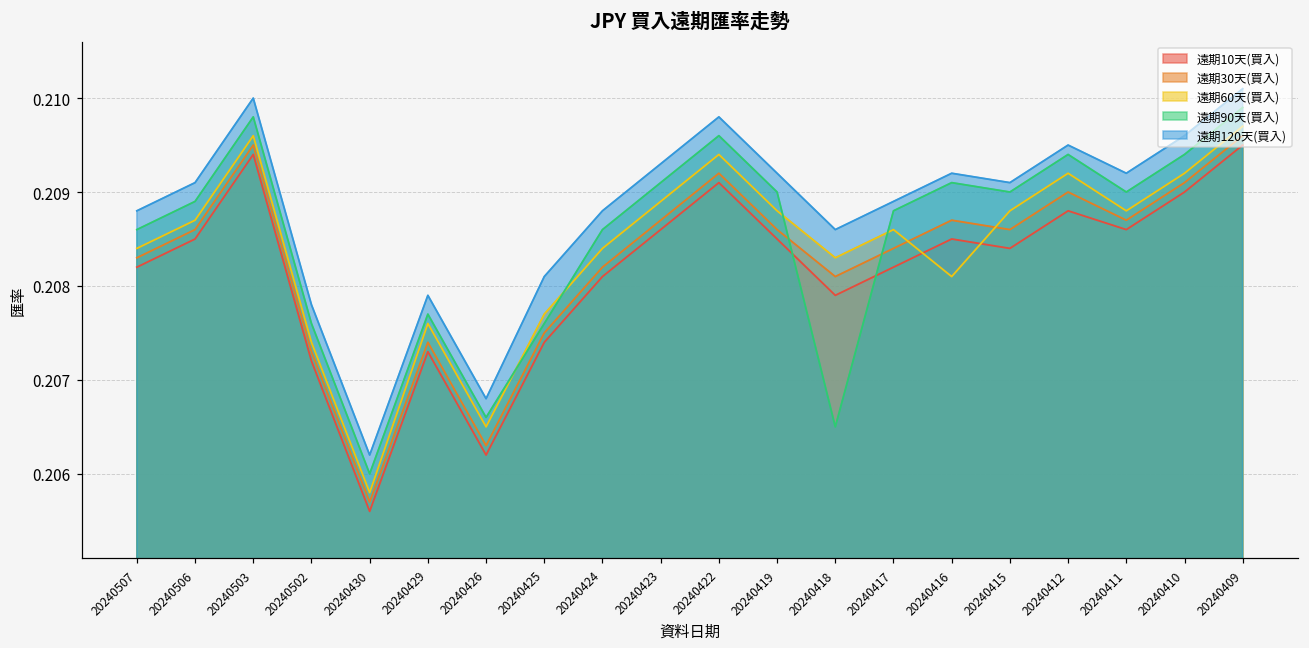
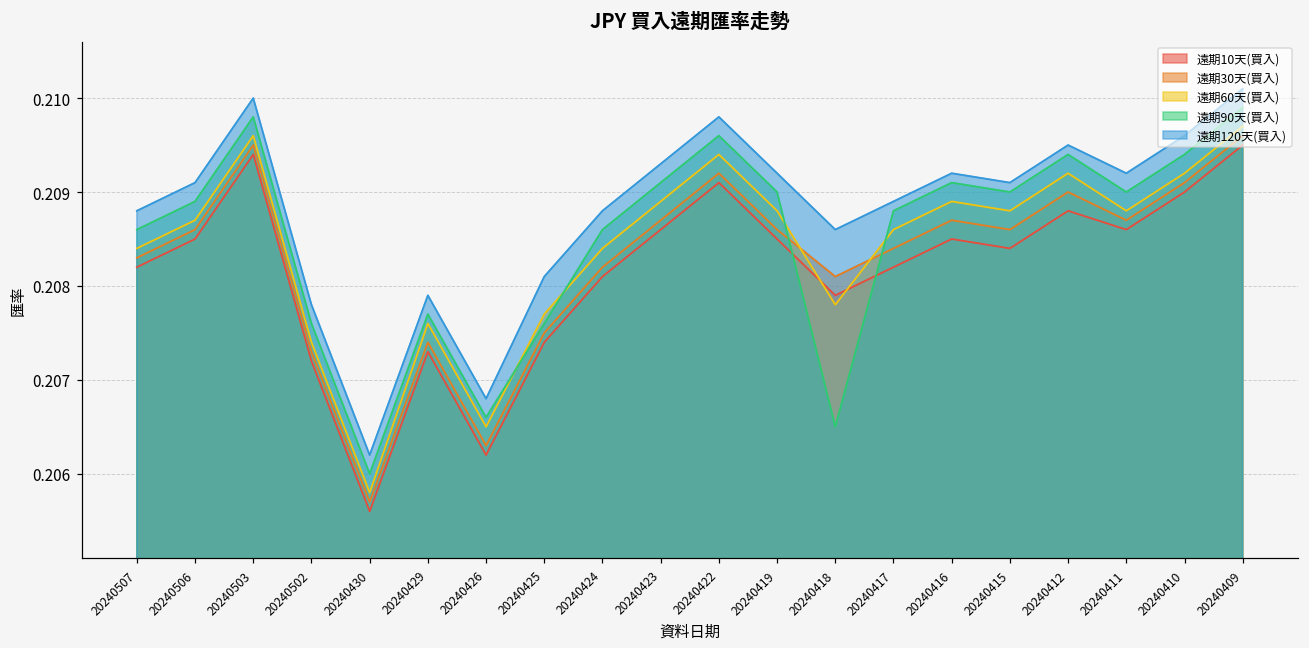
遠期60天(買入), 20240418: 0.2083 -> 0.2078
遠期60天(買入), 20240416: 0.2081 -> 0.2089
